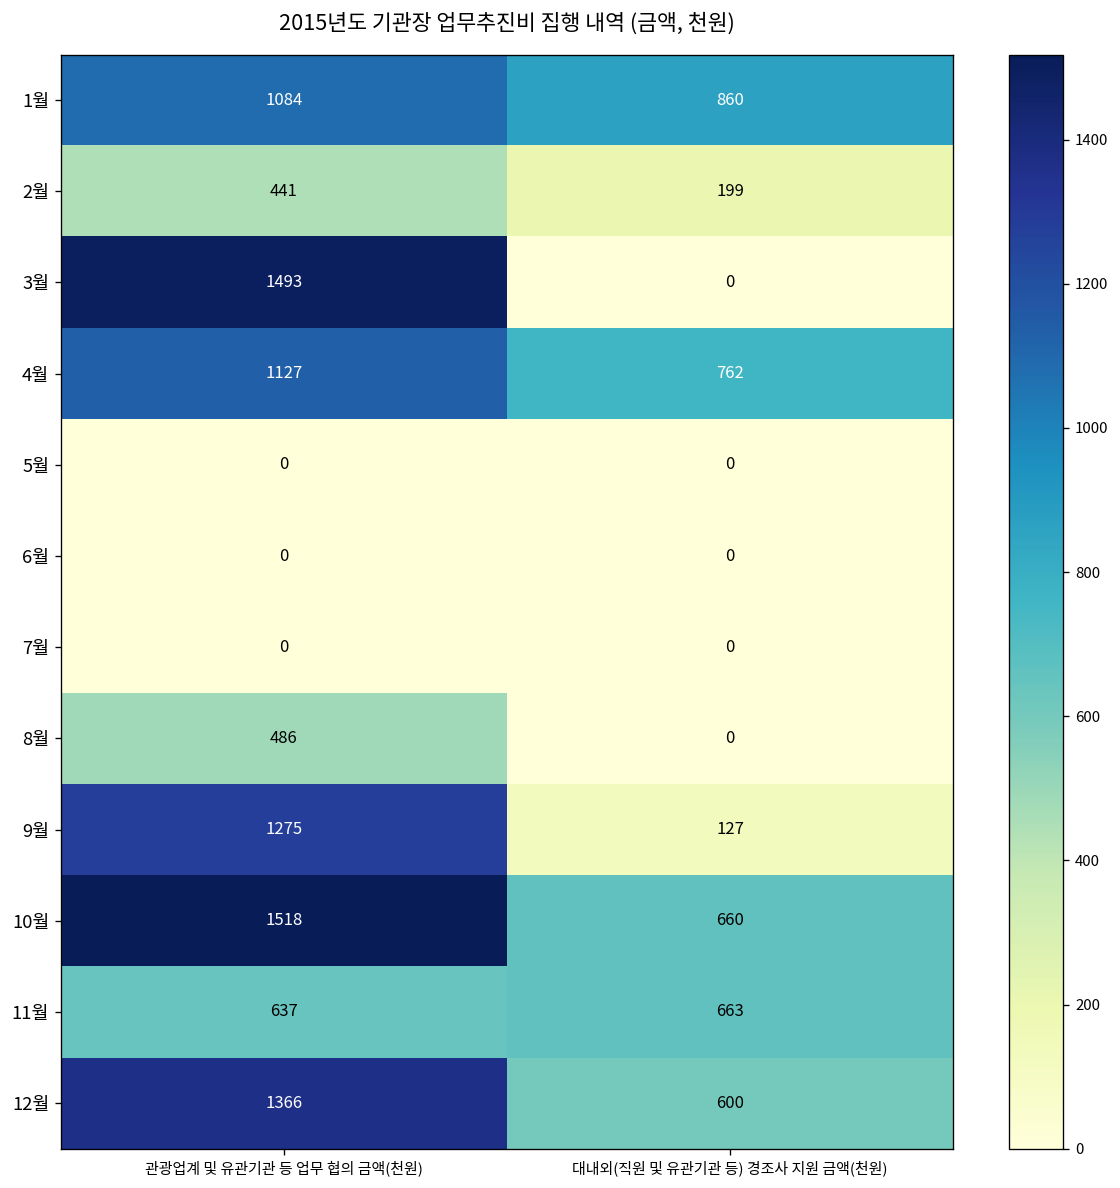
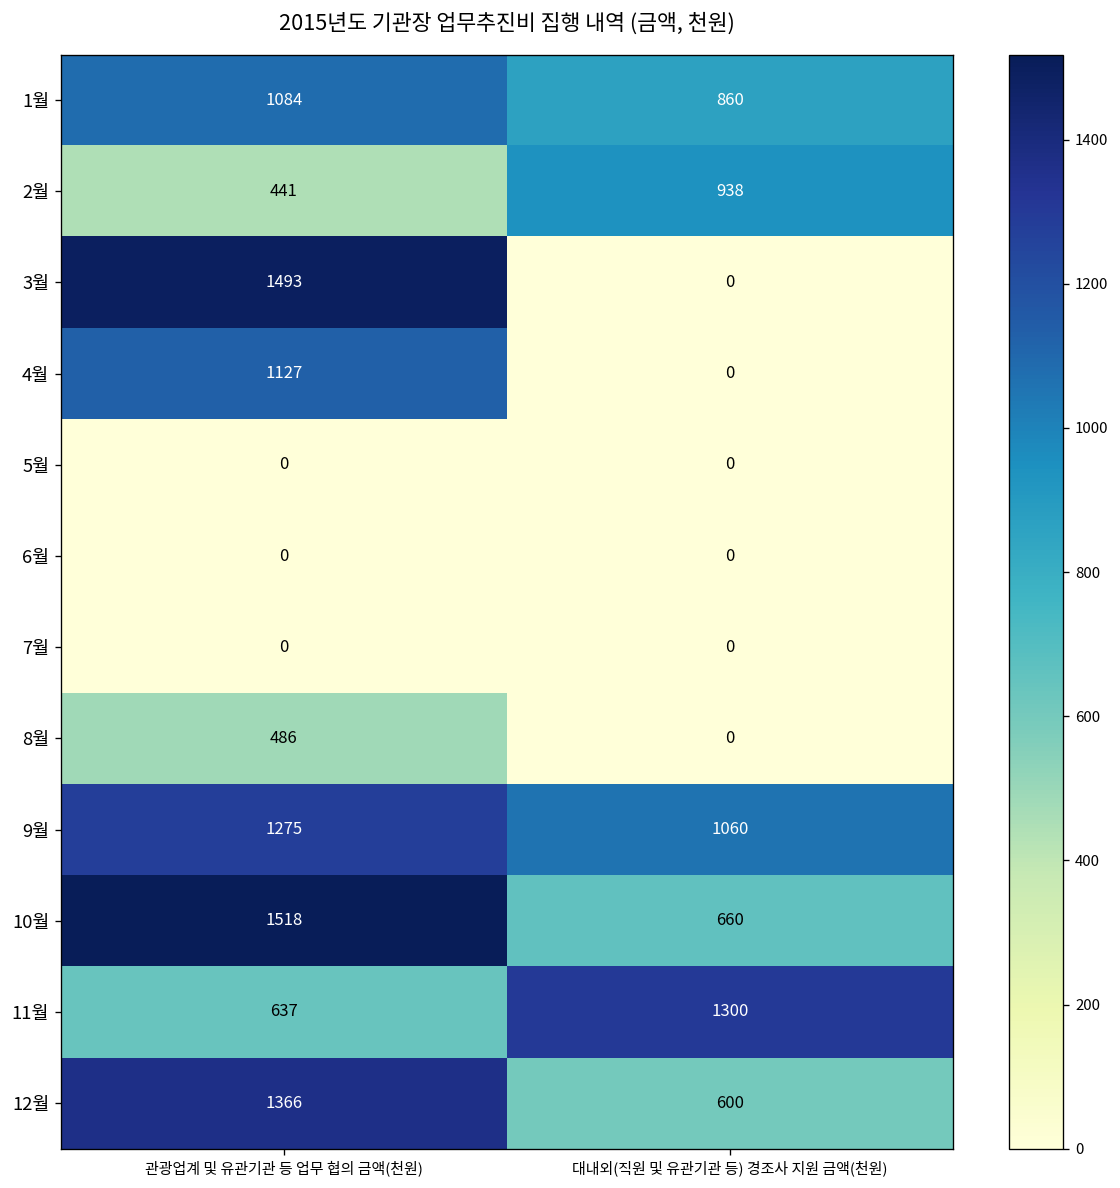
2월, 대내외(직원 및 유관기관 등) 경조사 지원 금액(천원): 199 -> 938
4월, 대내외(직원 및 유관기관 등) 경조사 지원 금액(천원): 762 -> 0
9월, 대내외(직원 및 유관기관 등) 경조사 지원 금액(천원): 127 -> 1060
11월, 대내외(직원 및 유관기관 등) 경조사 지원 금액(천원): 663 -> 1300
